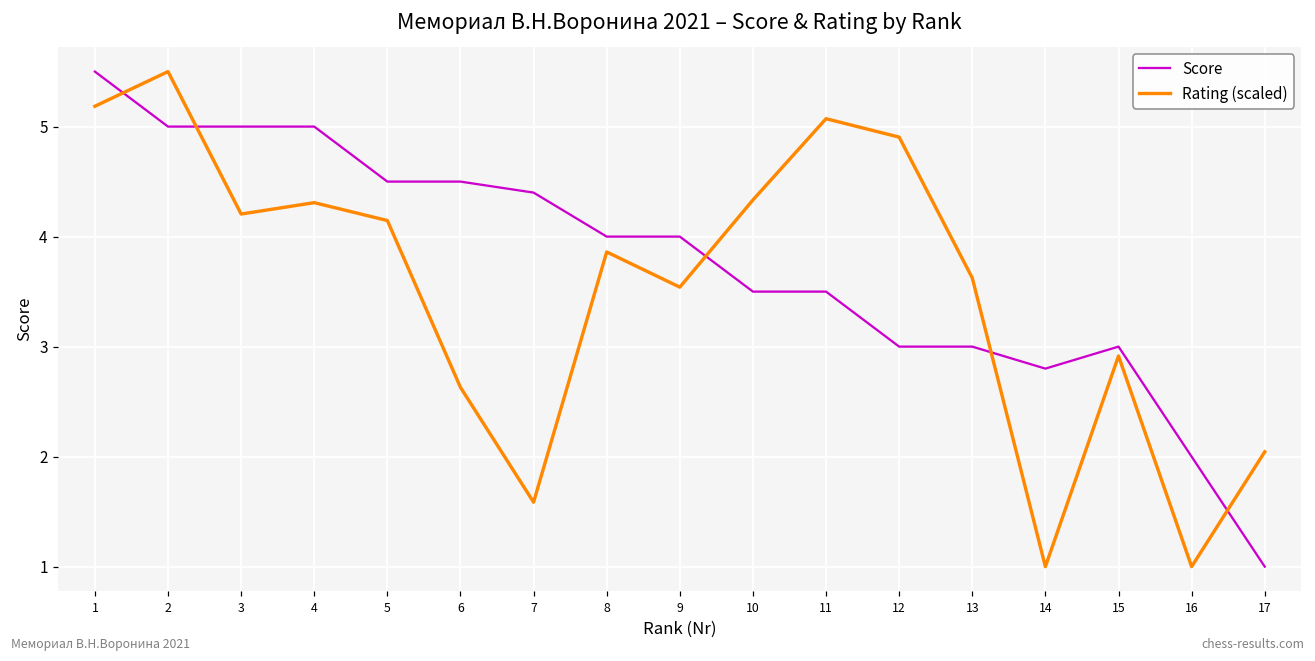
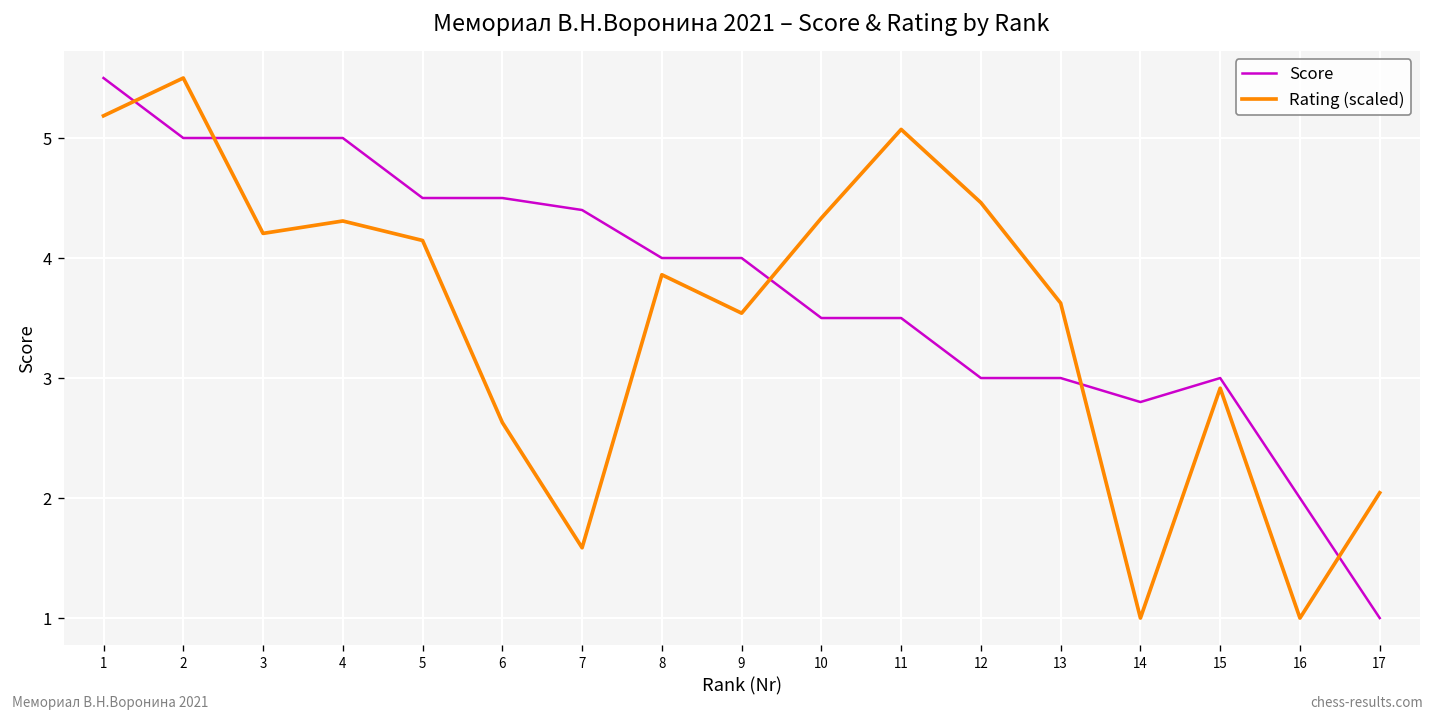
Rating (scaled), 12: 4.90 -> 4.46
